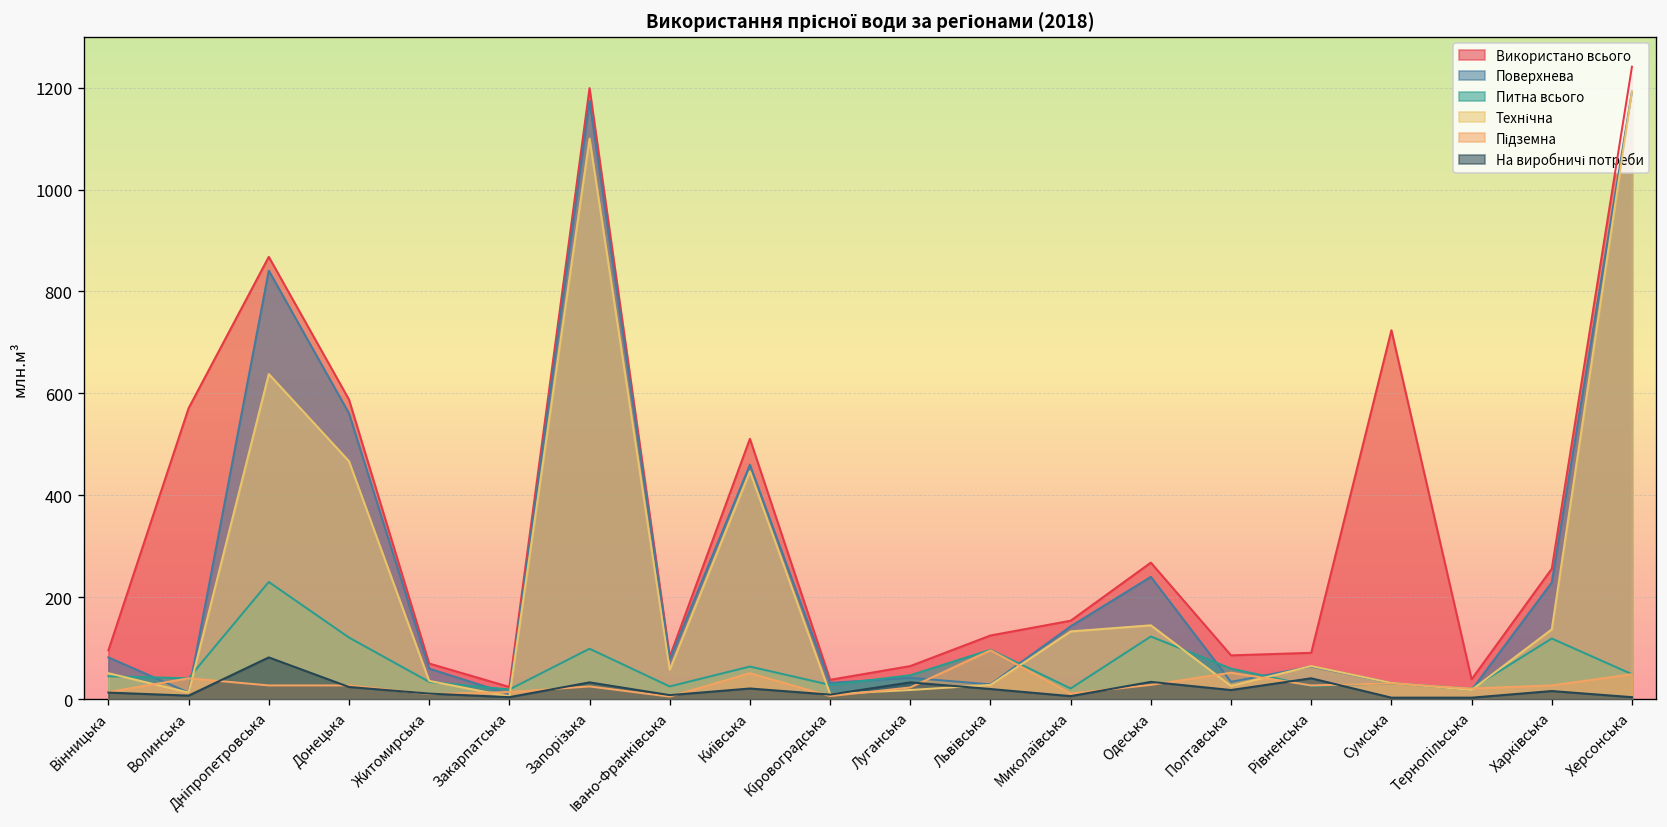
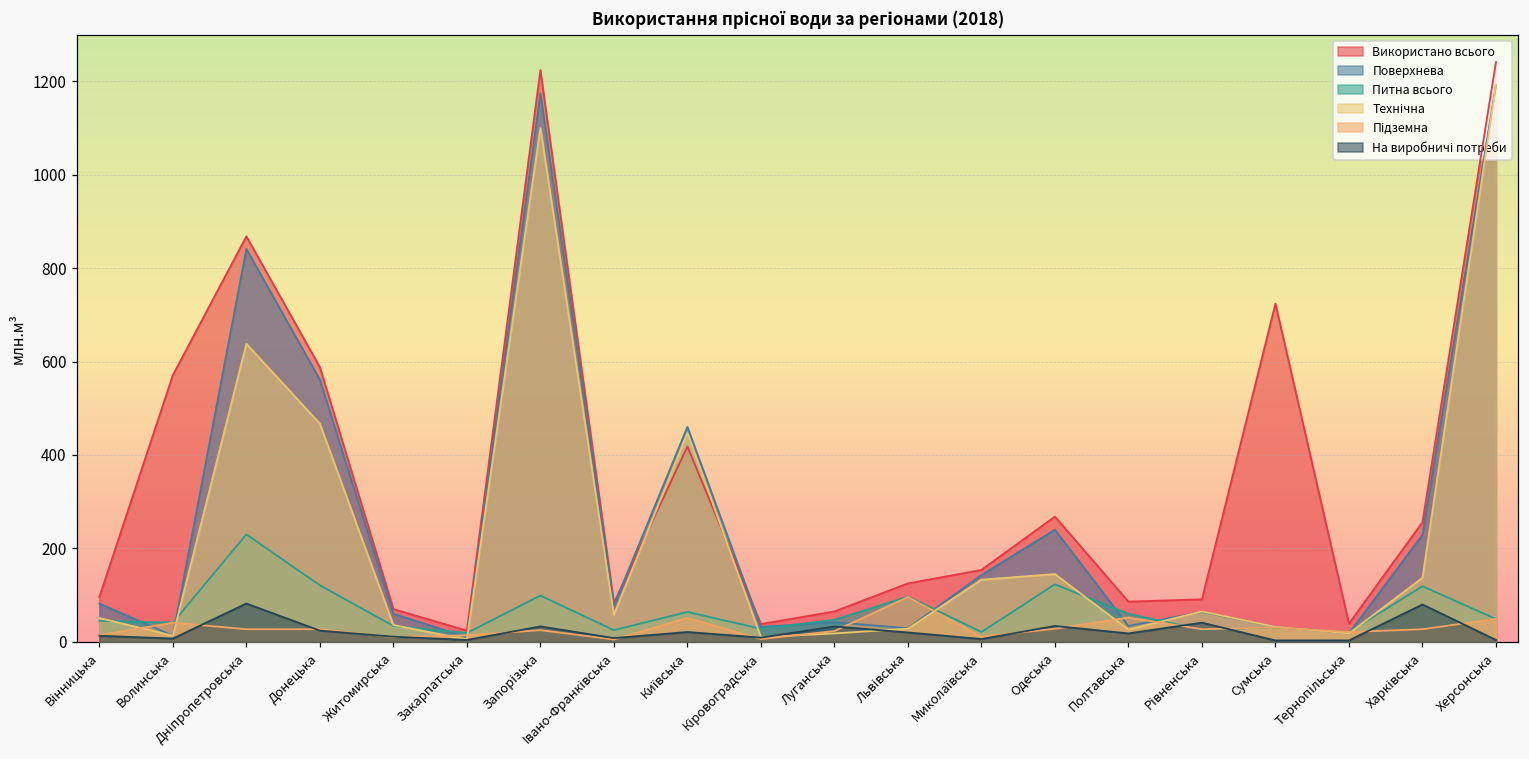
Використано всього, Запорізька: 1200 -> 1220
Використано всього, Київська: 510 -> 420
На виробничі потреби, Харківська: 20 -> 80
